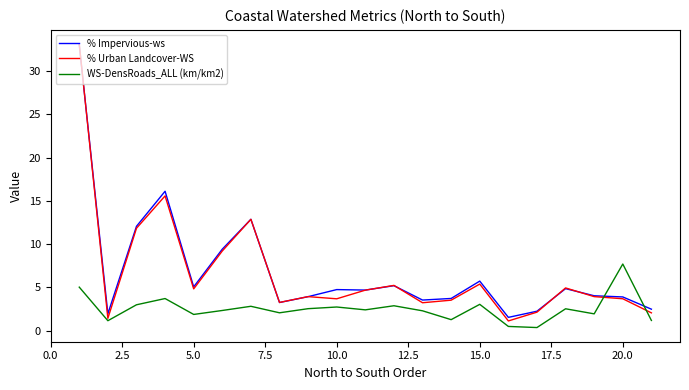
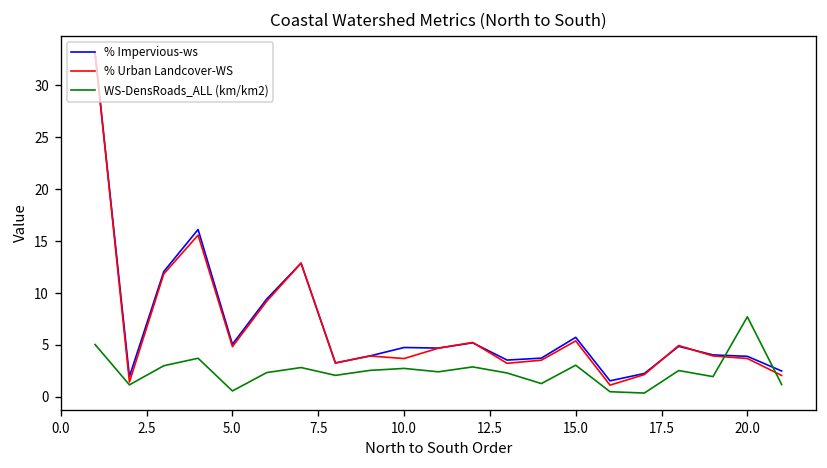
WS-DensRoads_ALL (km/km2), 5.0: 2 -> 1
